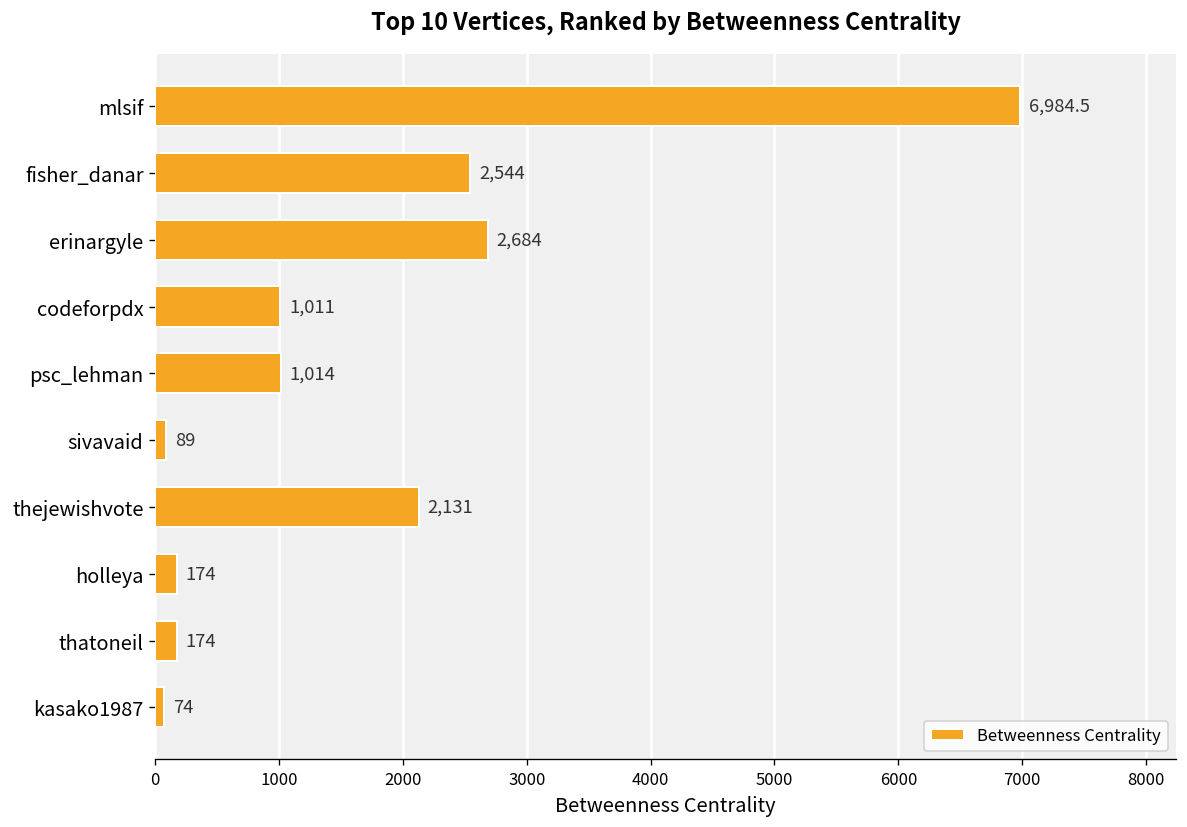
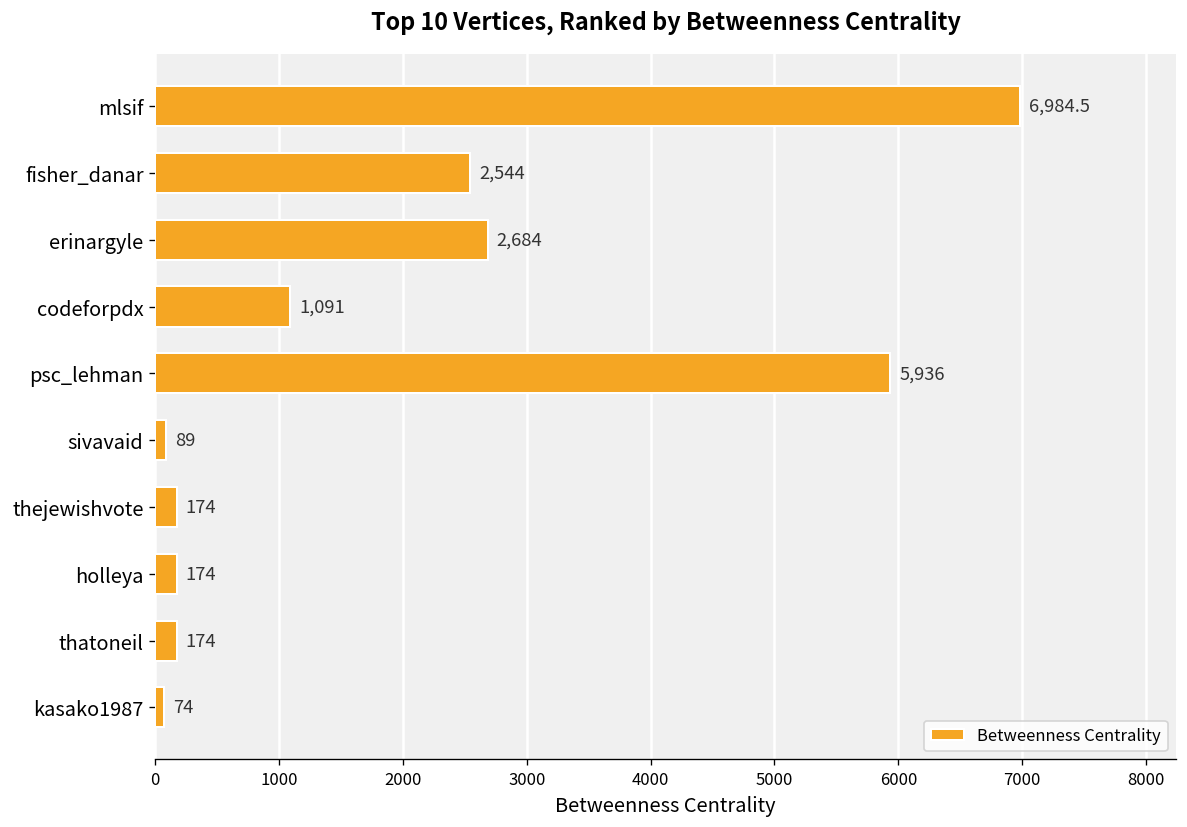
codeforpdx: 1,011 -> 1,091
psc_lehman: 1,014 -> 5,936
thejewishvote: 2,131 -> 174
